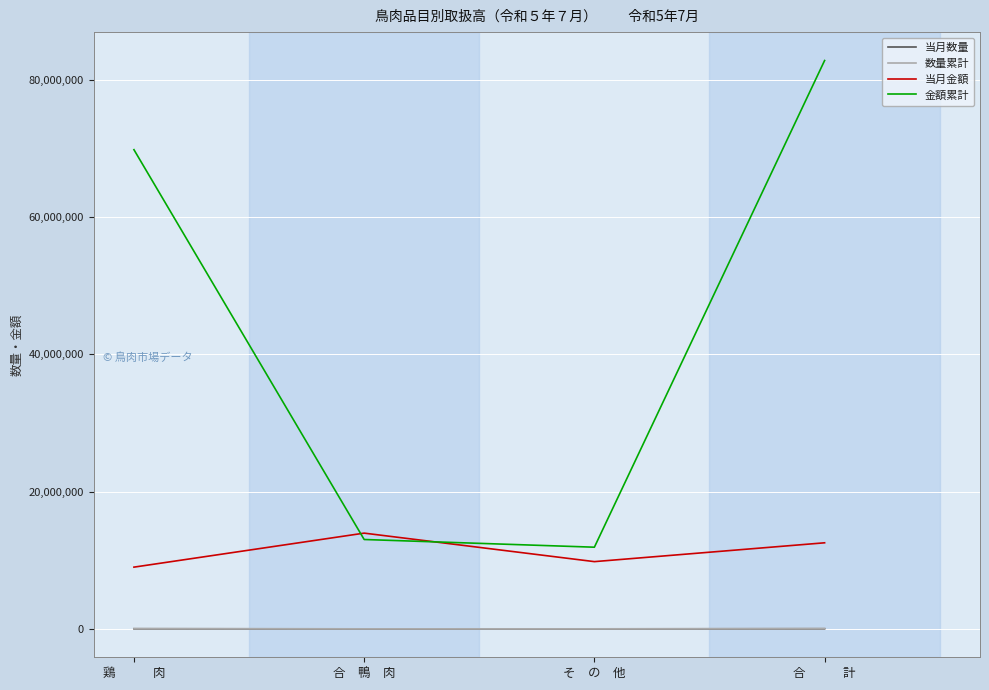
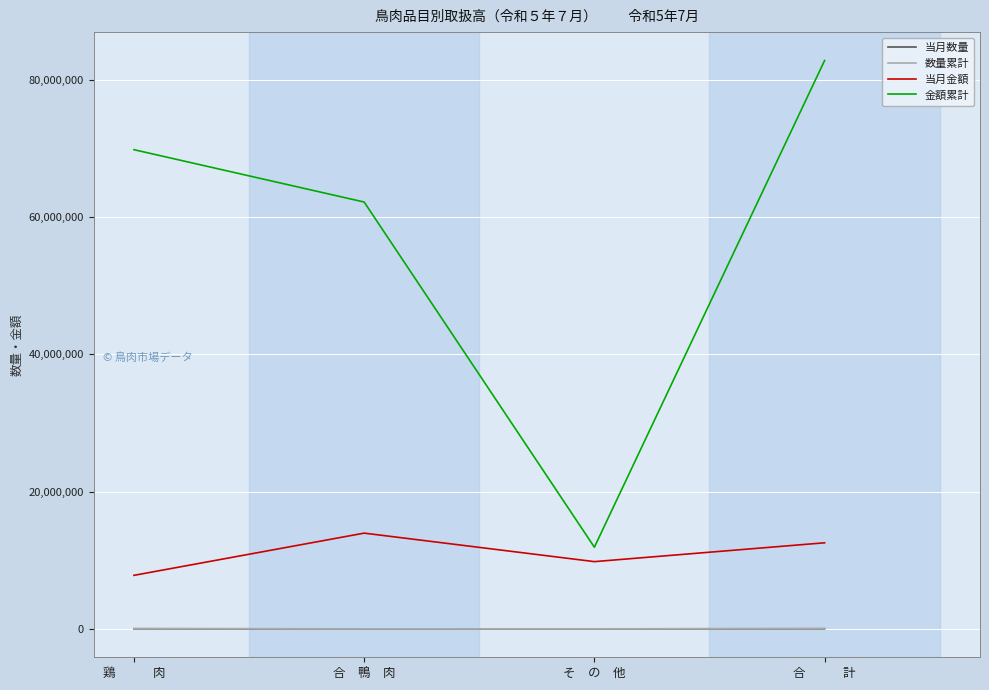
当月金額, 鶏 肉: 9,000,000 -> 8,000,000
金額累計, 合 鴨 肉: 13,000,000 -> 62,000,000
